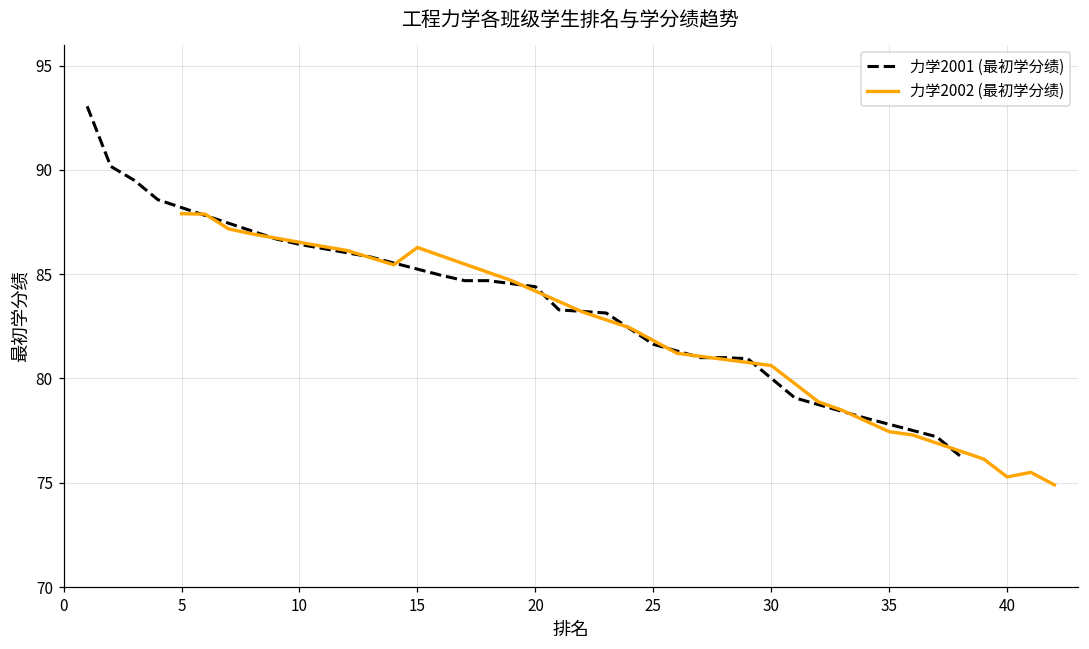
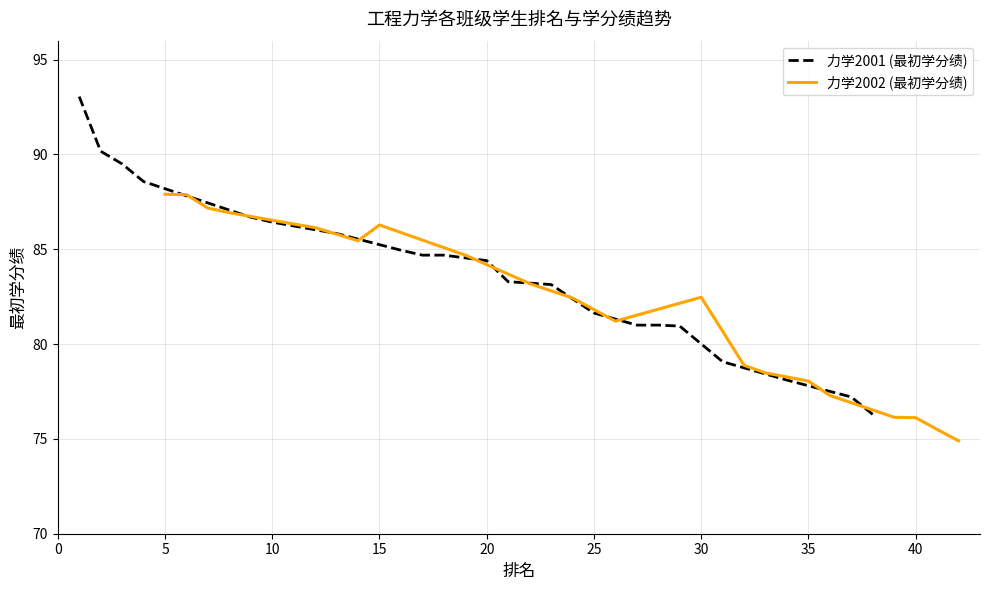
力学2002 (最初学分绩), 30: 80.6 -> 82.5
力学2002 (最初学分绩), 35: 77.5 -> 78.1
力学2002 (最初学分绩), 40: 75.3 -> 76.1
